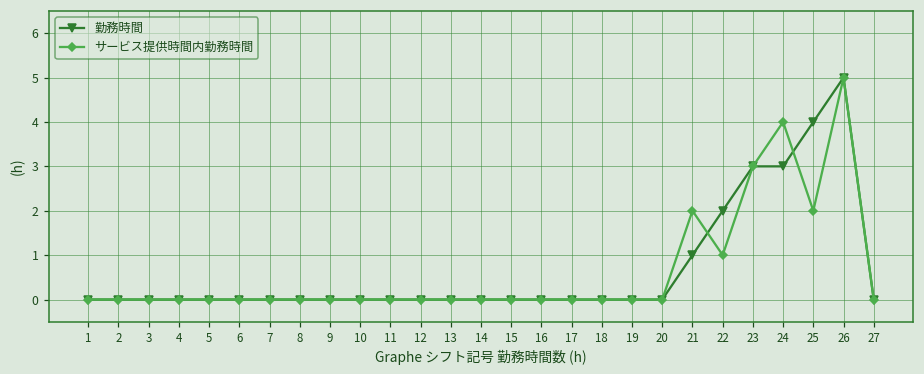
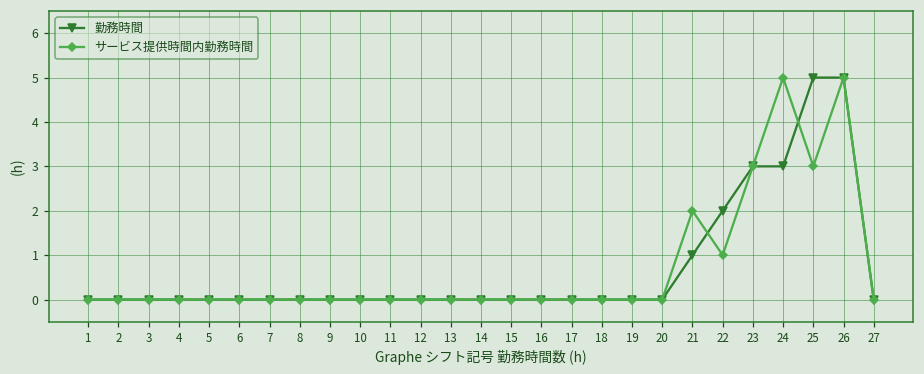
サービス提供時間内勤務時間, 24: 4 -> 5
勤務時間, 25: 4 -> 5
サービス提供時間内勤務時間, 25: 2 -> 3
